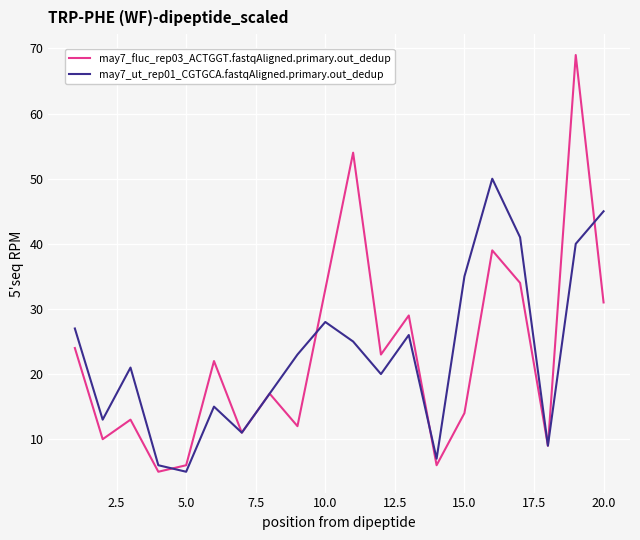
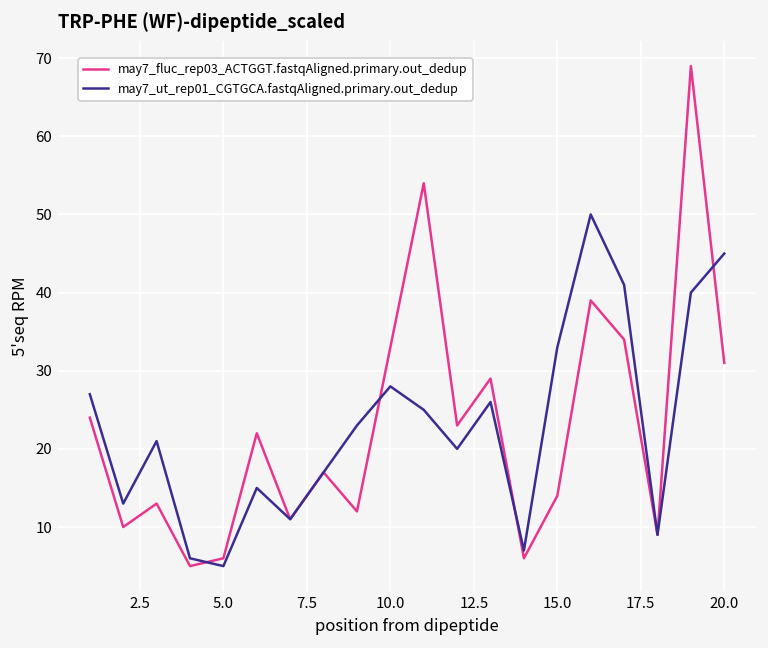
may7_ut_rep01_CGTGCA.fastqAligned.primary.out_dedup, 15.0: 35 -> 33
